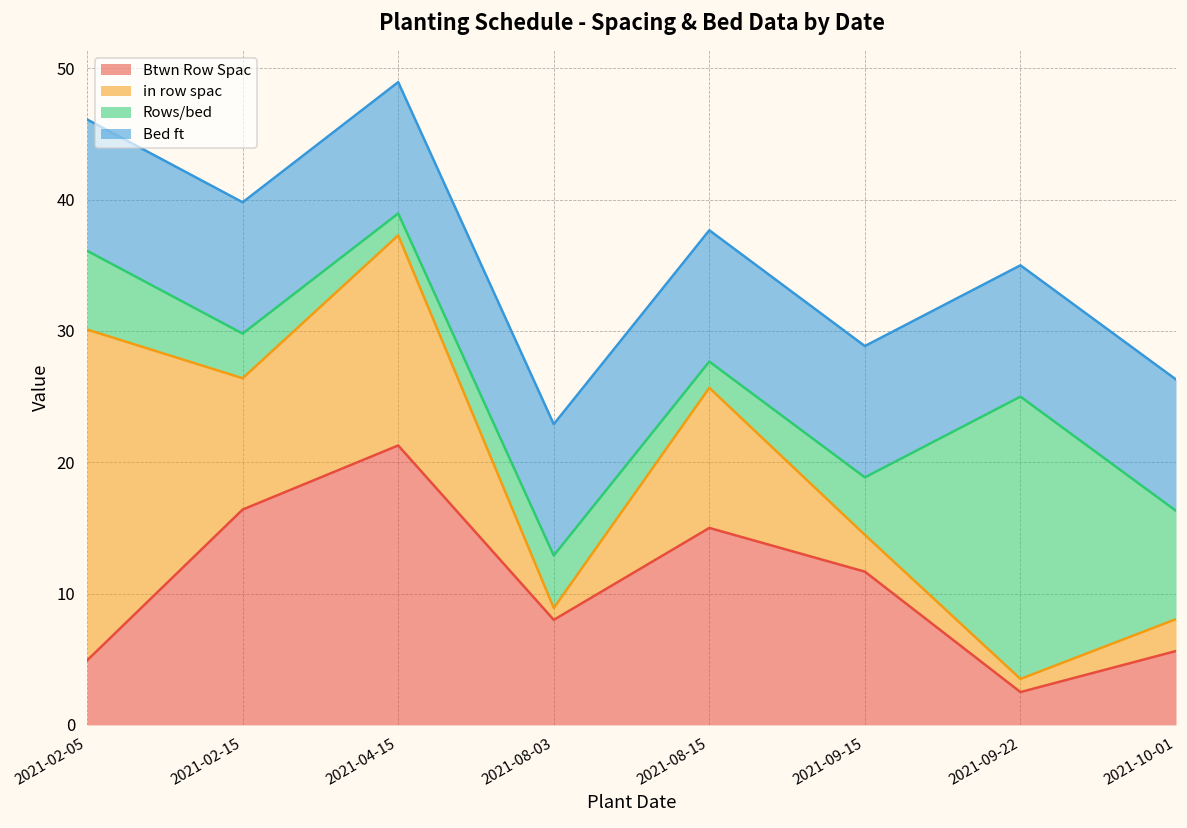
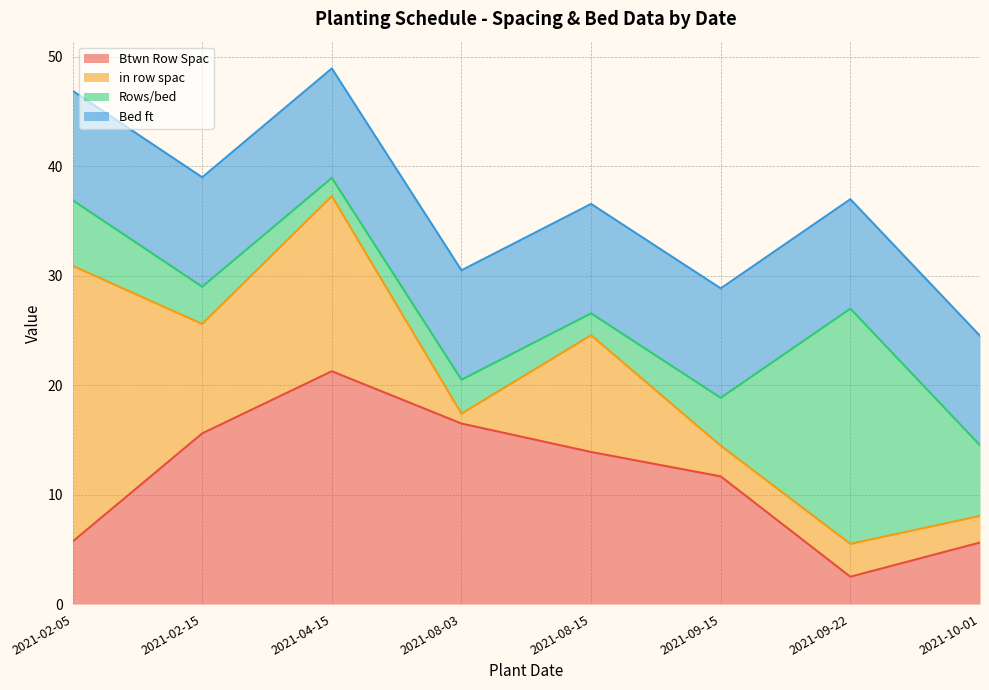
Btwn Row Spac, 2021-02-05: 4.9 -> 5.7
Btwn Row Spac, 2021-02-15: 16.4 -> 15.6
Btwn Row Spac, 2021-08-03: 8.0 -> 16.5
Rows/bed, 2021-08-03: 4.0 -> 3.1
Btwn Row Spac, 2021-08-15: 15.0 -> 13.9
in row spac, 2021-09-22: 1 -> 3
Rows/bed, 2021-10-01: 8.3 -> 6.5
